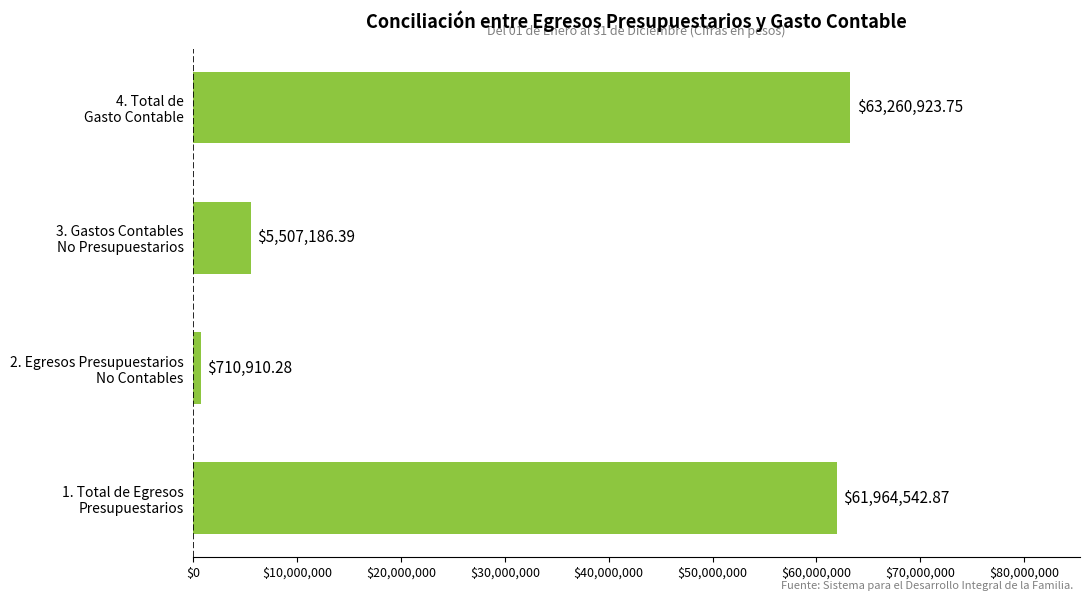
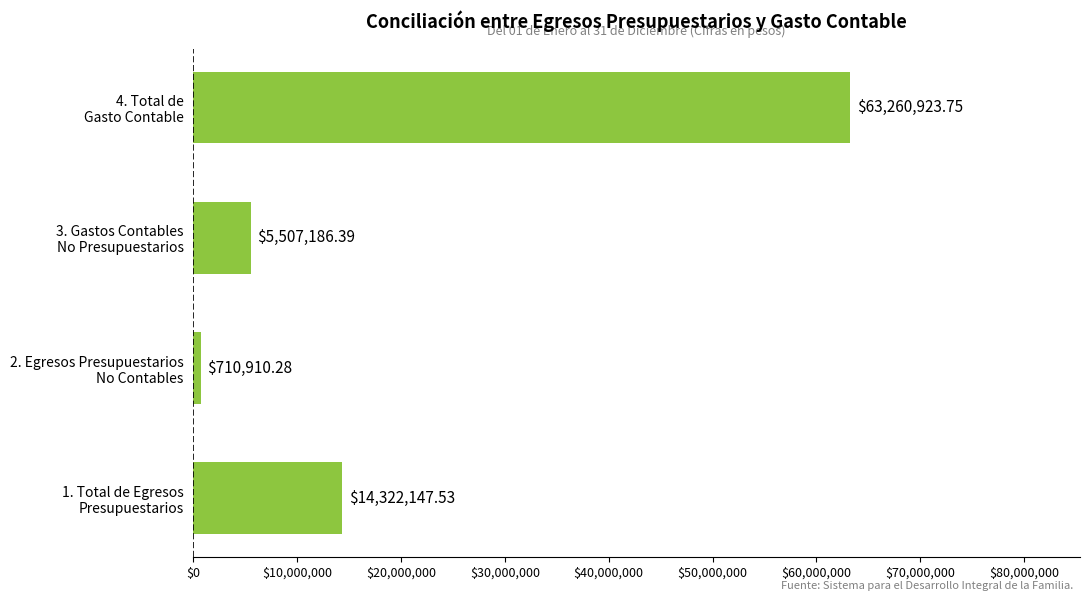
1. Total de Egresos Presupuestarios: $61,964,542.87 -> $14,322,147.53
